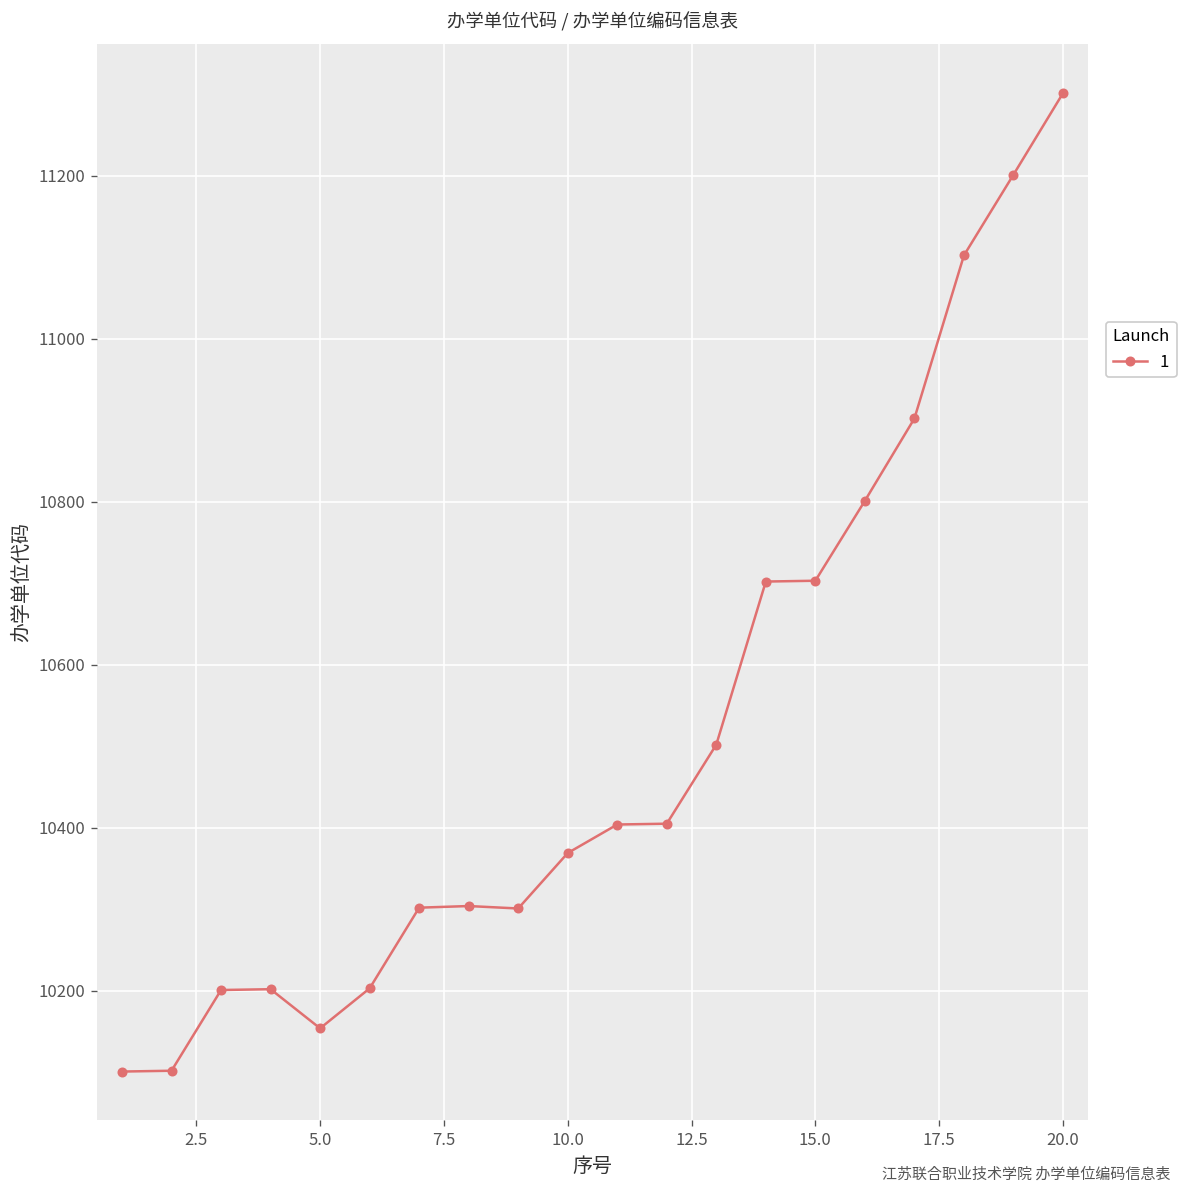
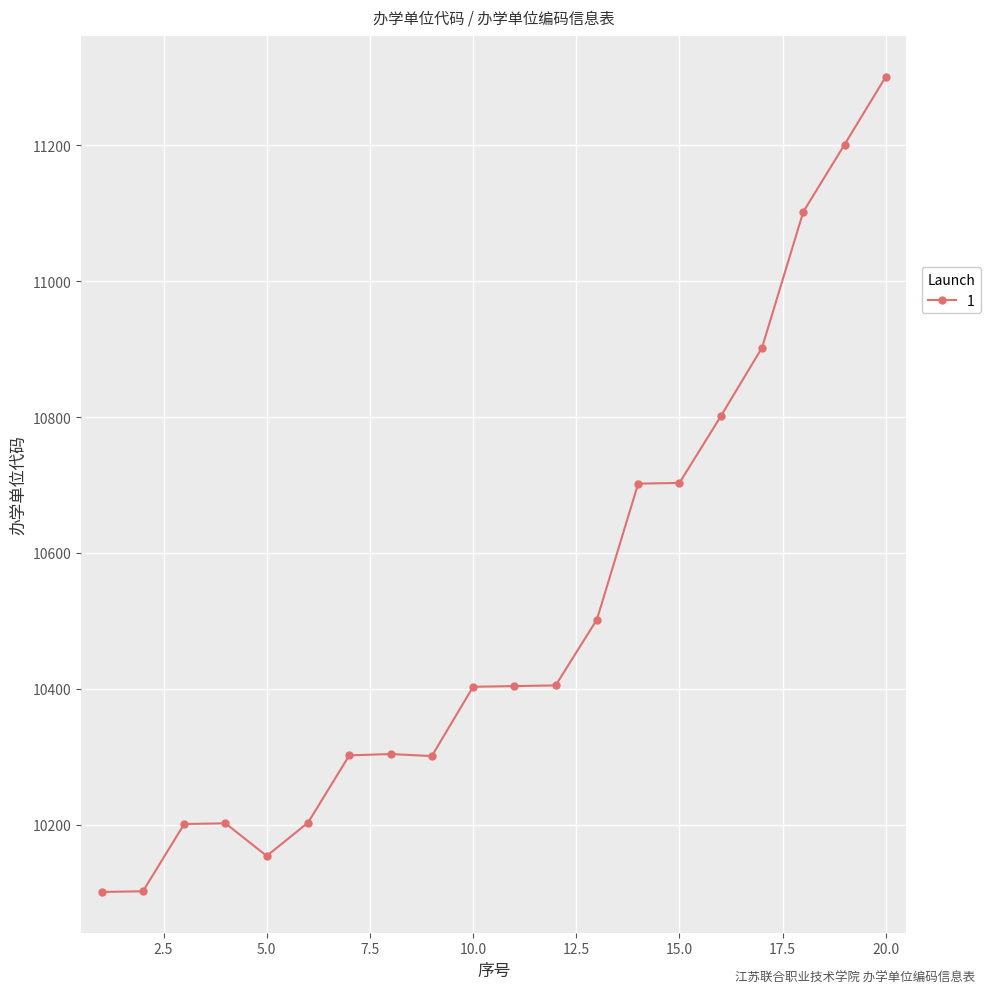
10.0: 10370 -> 10400
